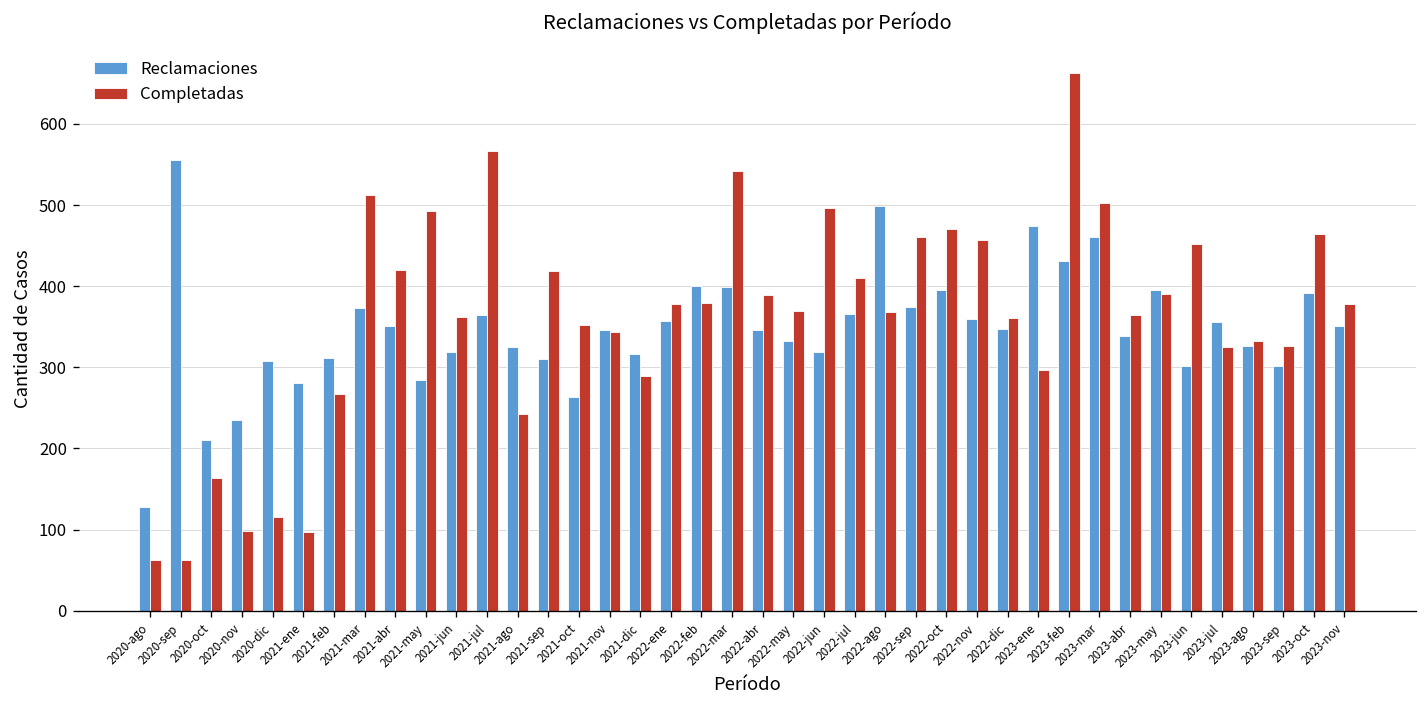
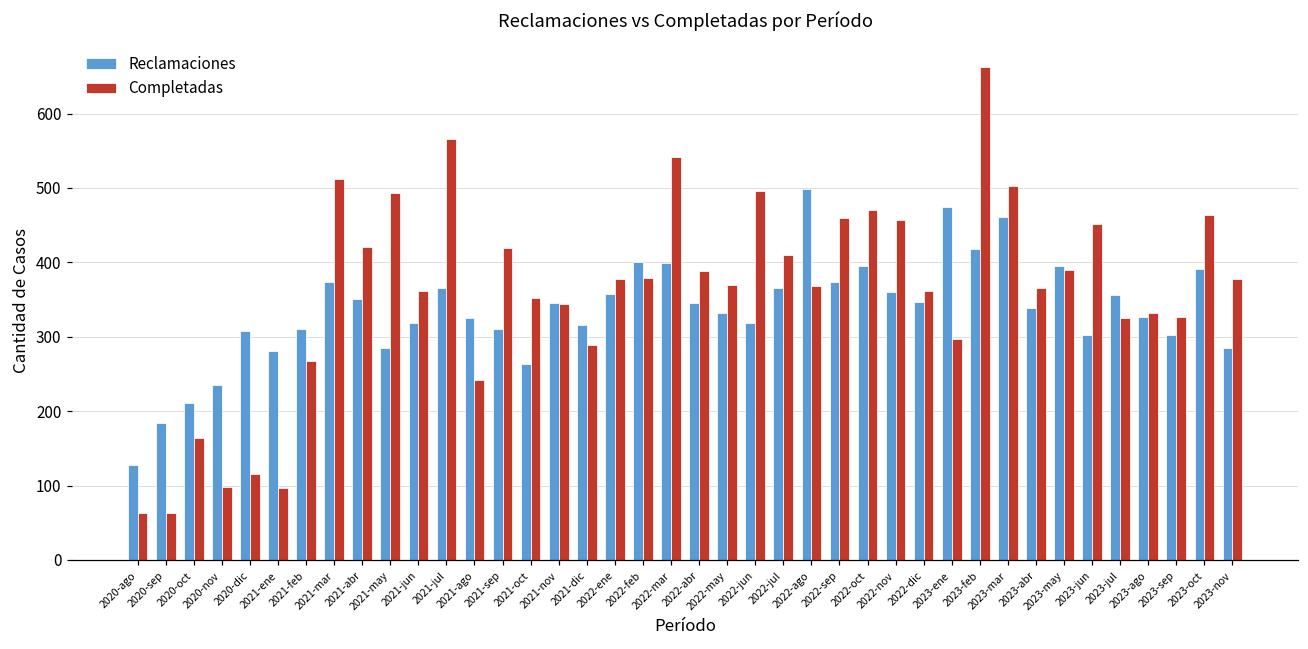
Reclamaciones, 2020-sep: 560 -> 180
Reclamaciones, 2023-feb: 430 -> 420
Reclamaciones, 2023-nov: 350 -> 290
